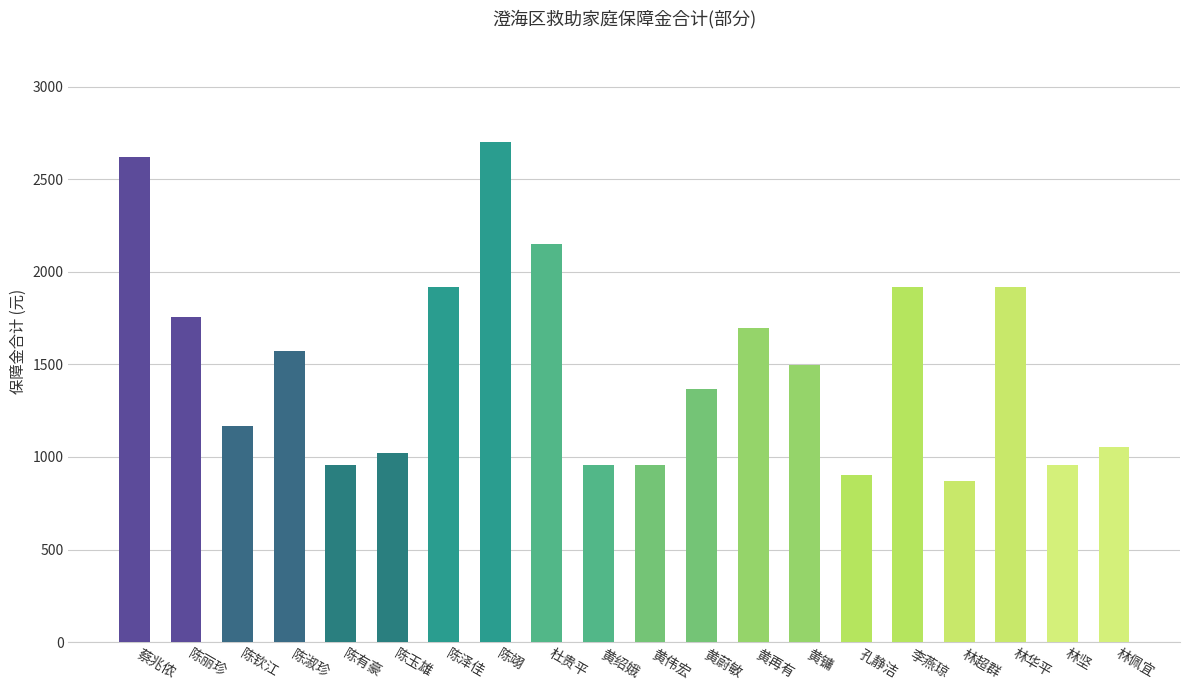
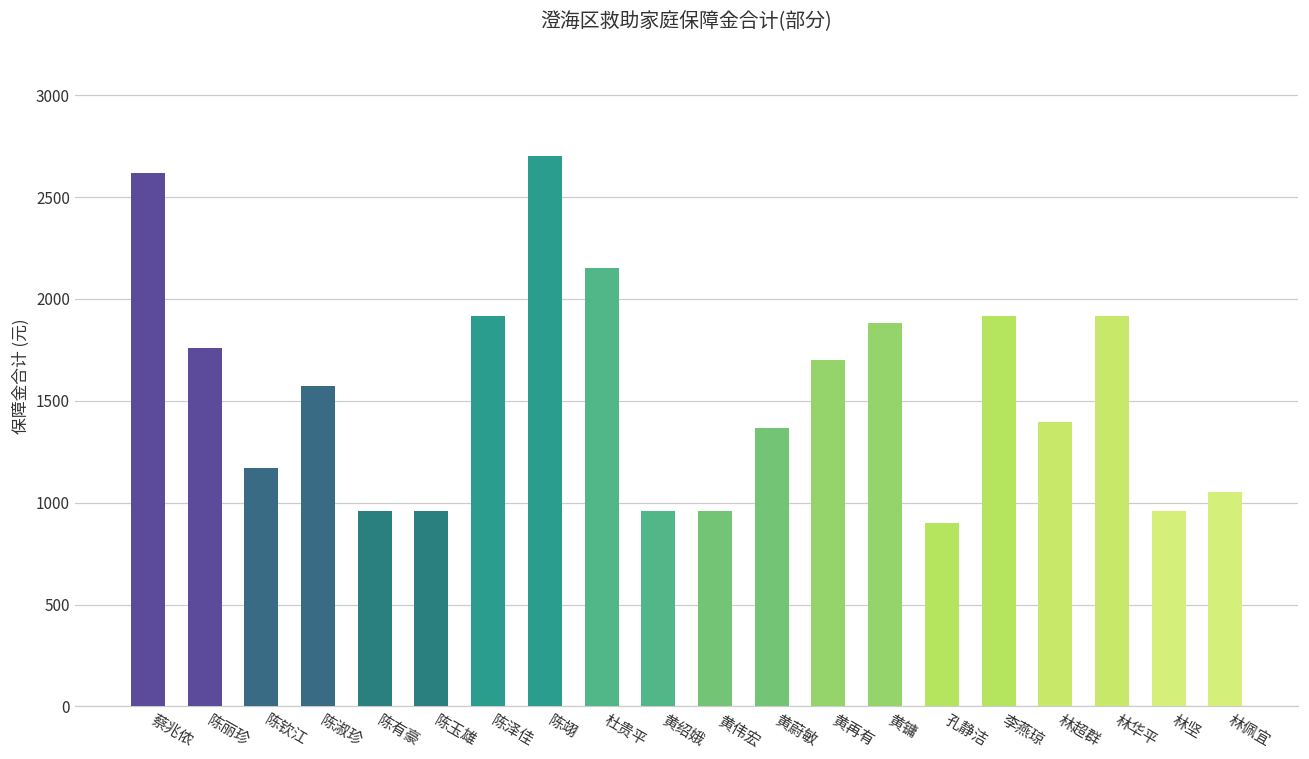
陈玉雄: 1020 -> 960
黄镛: 1490 -> 1880
林超群: 870 -> 1400
